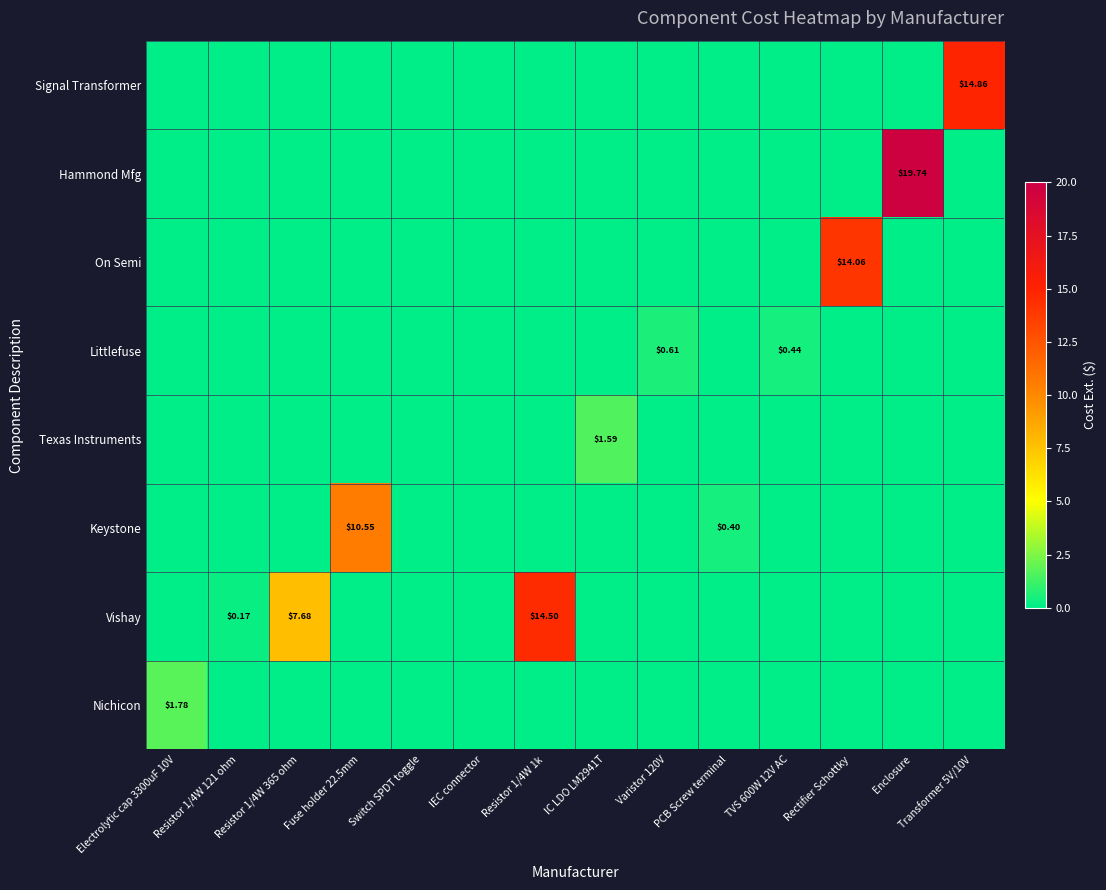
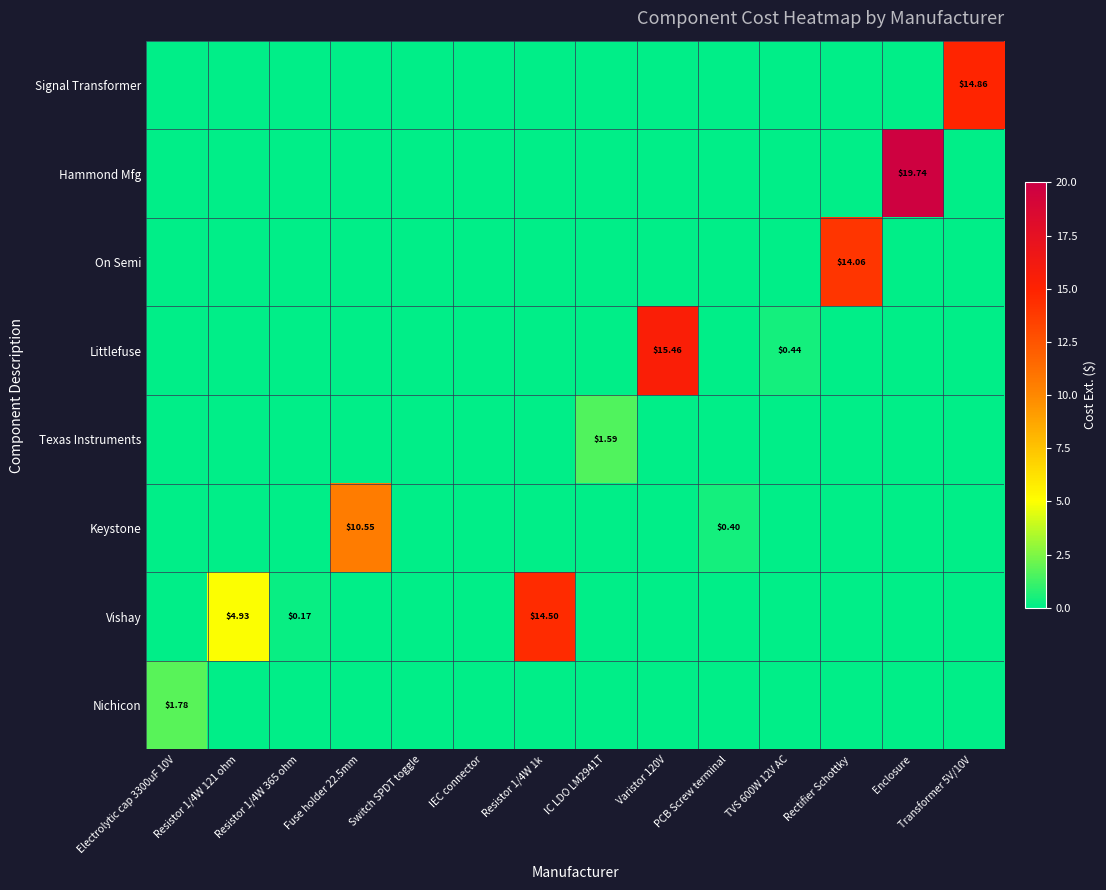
Littlefuse, Varistor 120V: $0.61 -> $15.46
Vishay, Resistor 1/4W 121 ohm: $0.17 -> $4.93
Vishay, Resistor 1/4W 365 ohm: $7.68 -> $0.17
